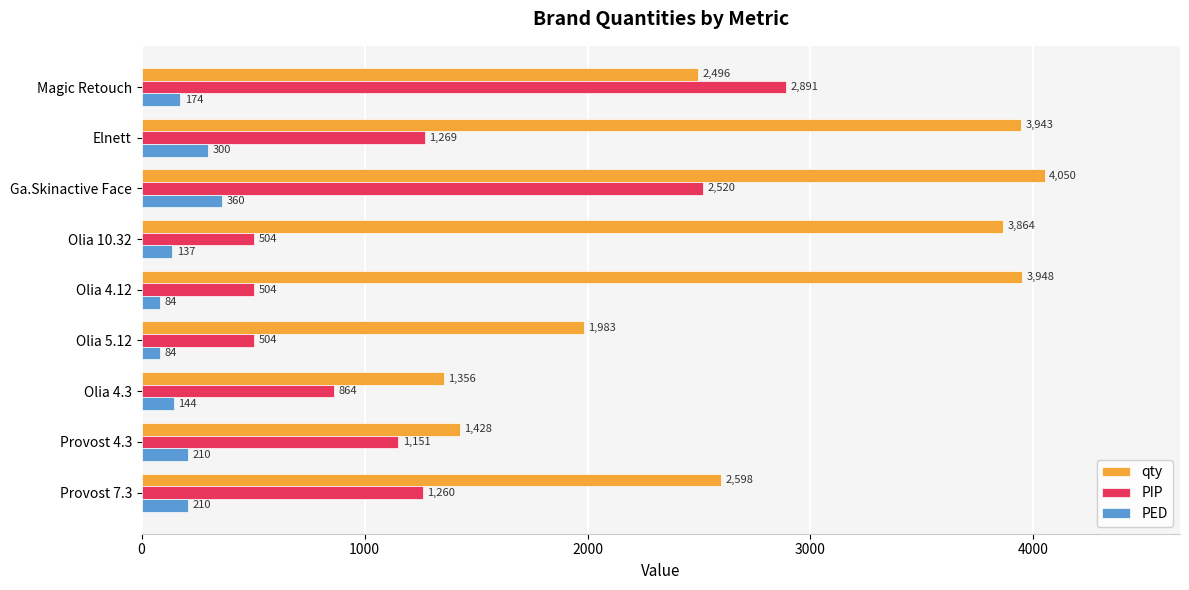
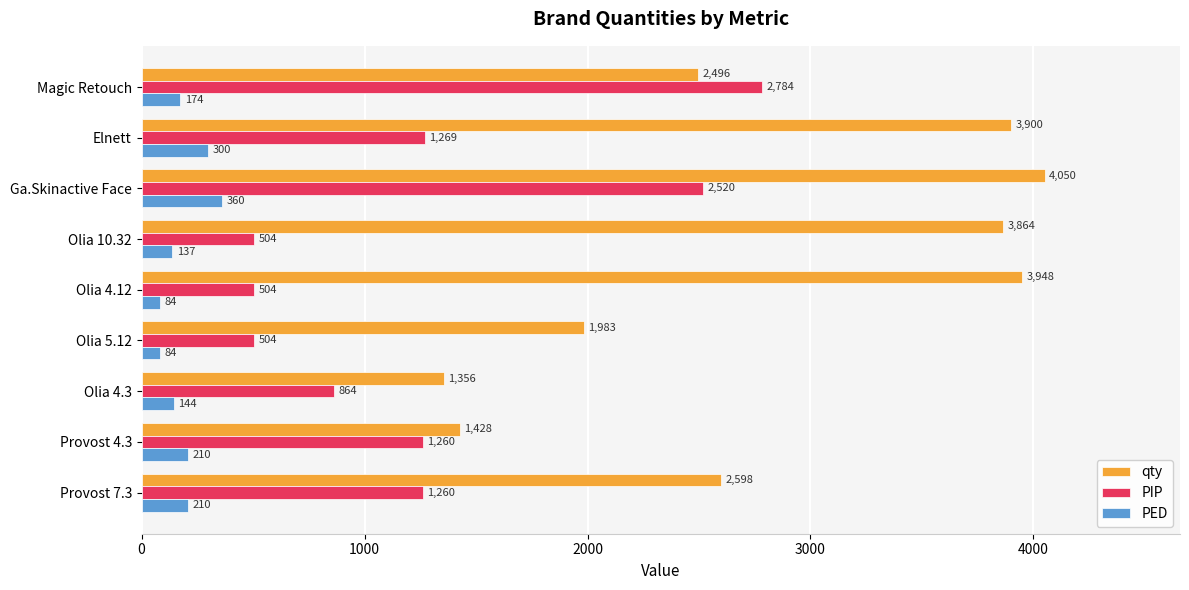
PIP, Magic Retouch: 2,891 -> 2,784
qty, Elnett: 3,943 -> 3,900
PIP, Provost 4.3: 1,151 -> 1,260
